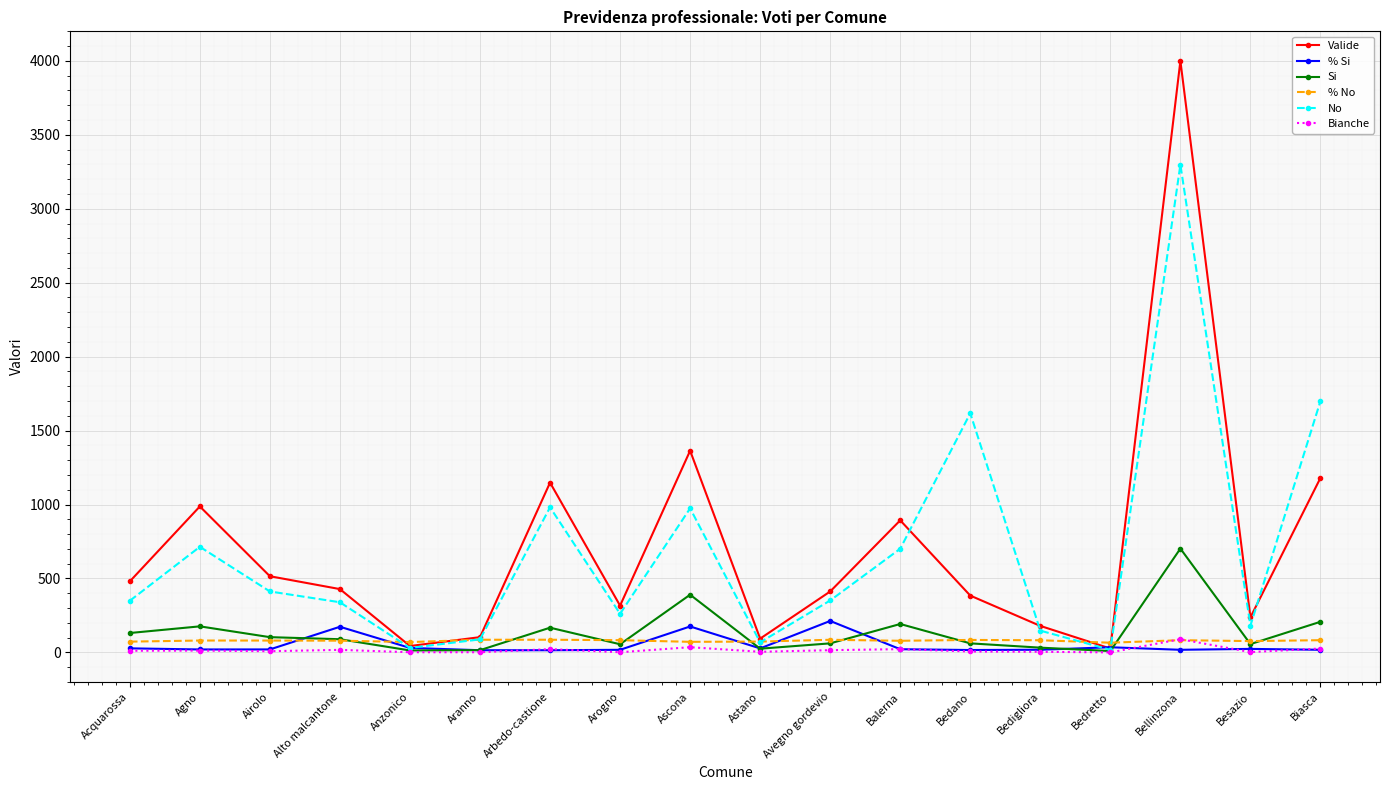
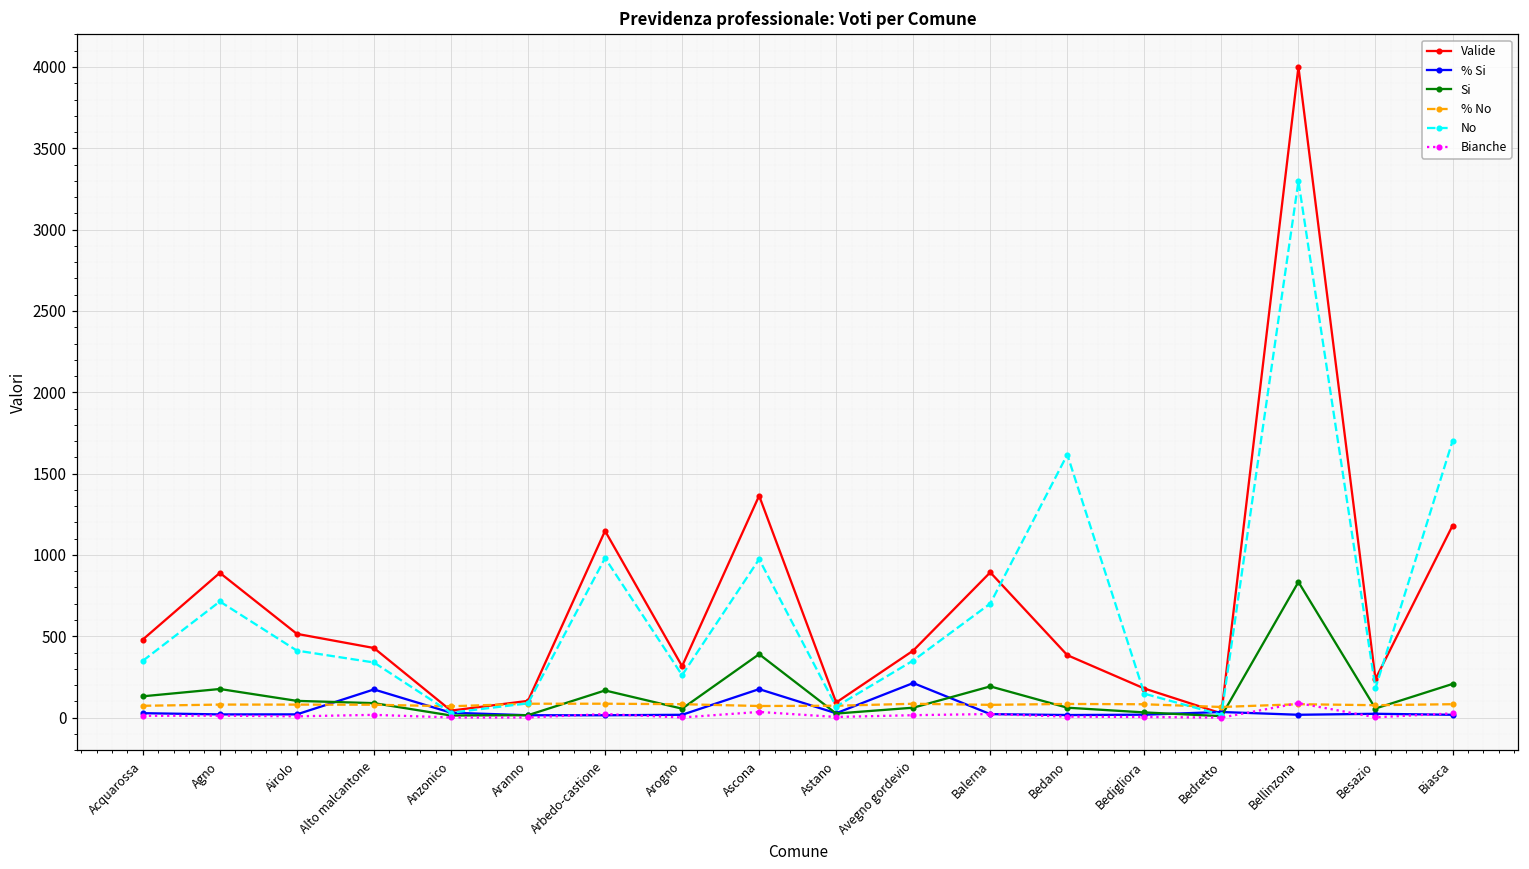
Valide, Agno: 990 -> 890
Si, Bellinzona: 700 -> 830
